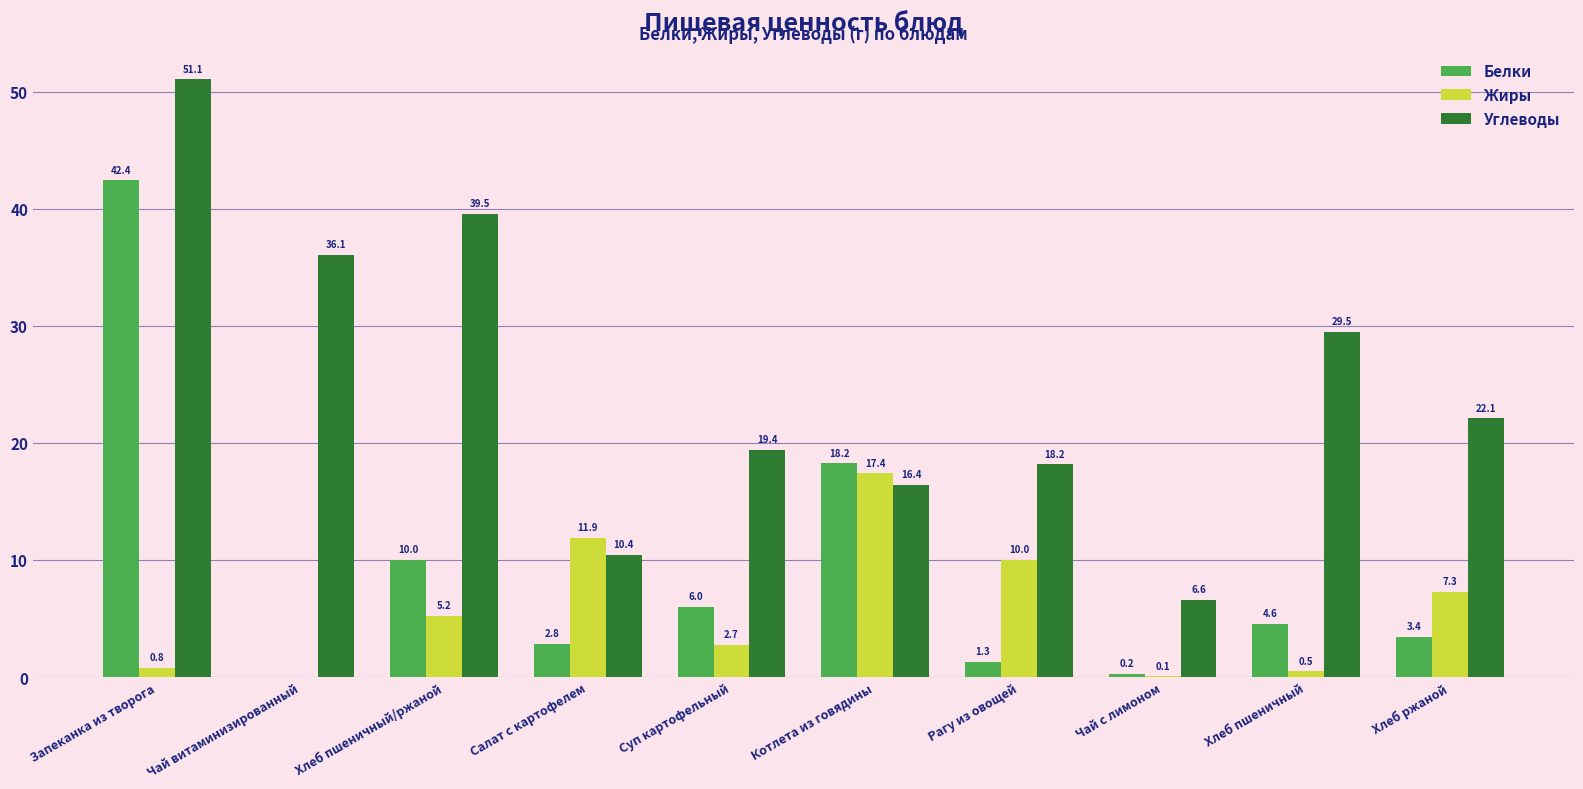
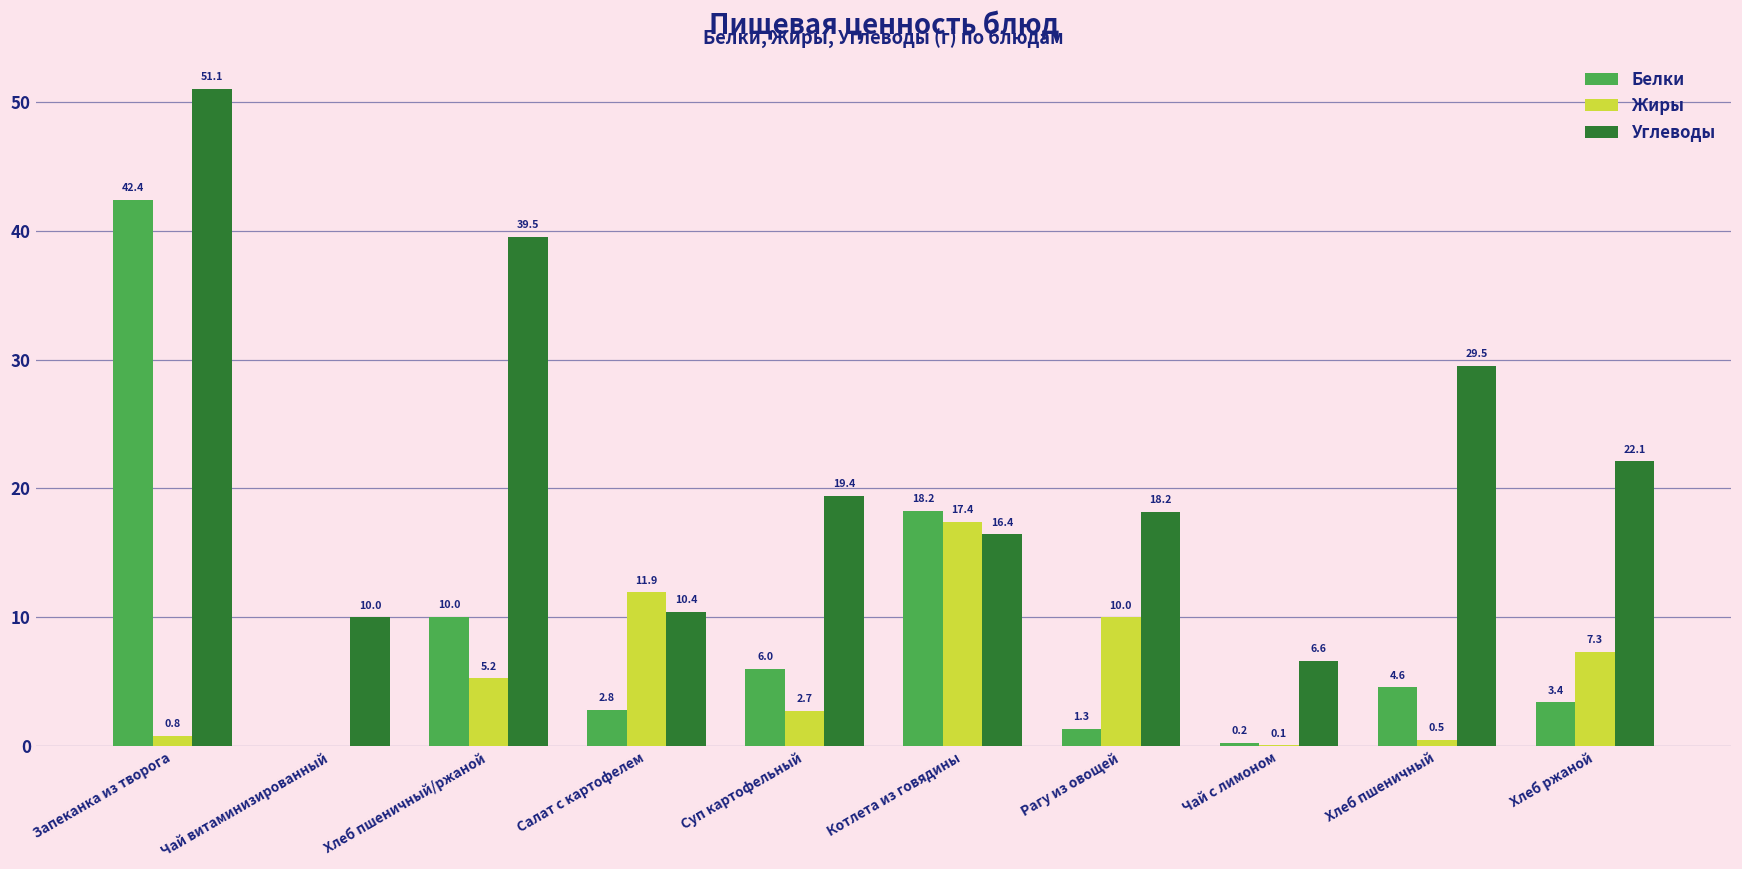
Углеводы, Чай витаминизированный: 36.1 -> 10.0
